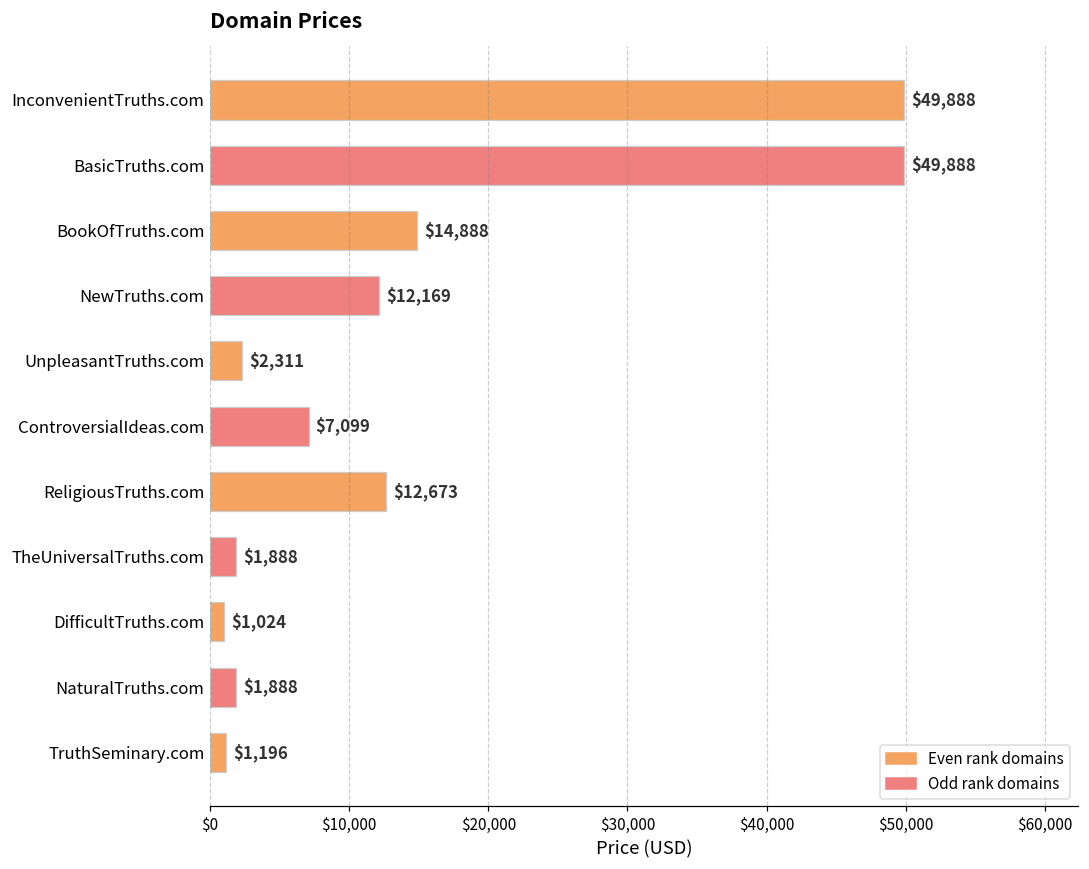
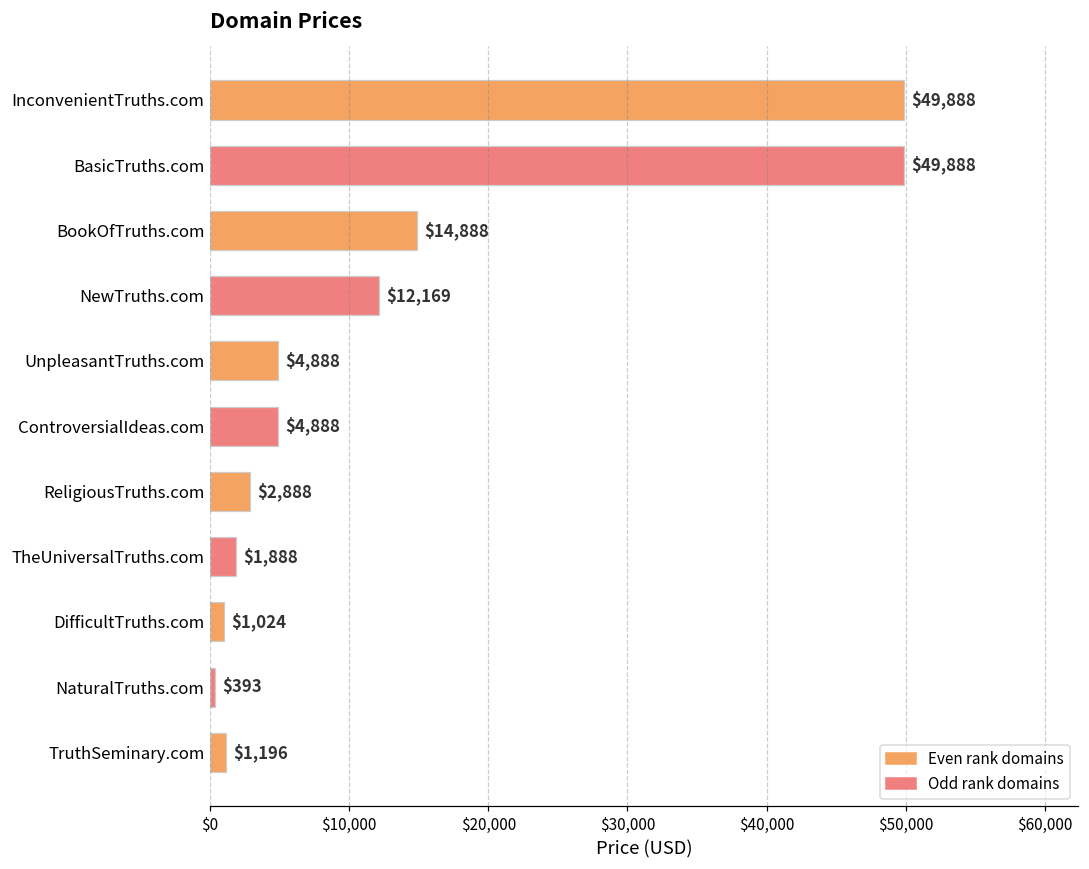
UnpleasantTruths.com: $2,311 -> $4,888
ControversialIdeas.com: $7,099 -> $4,888
ReligiousTruths.com: $12,673 -> $2,888
NaturalTruths.com: $1,888 -> $393
